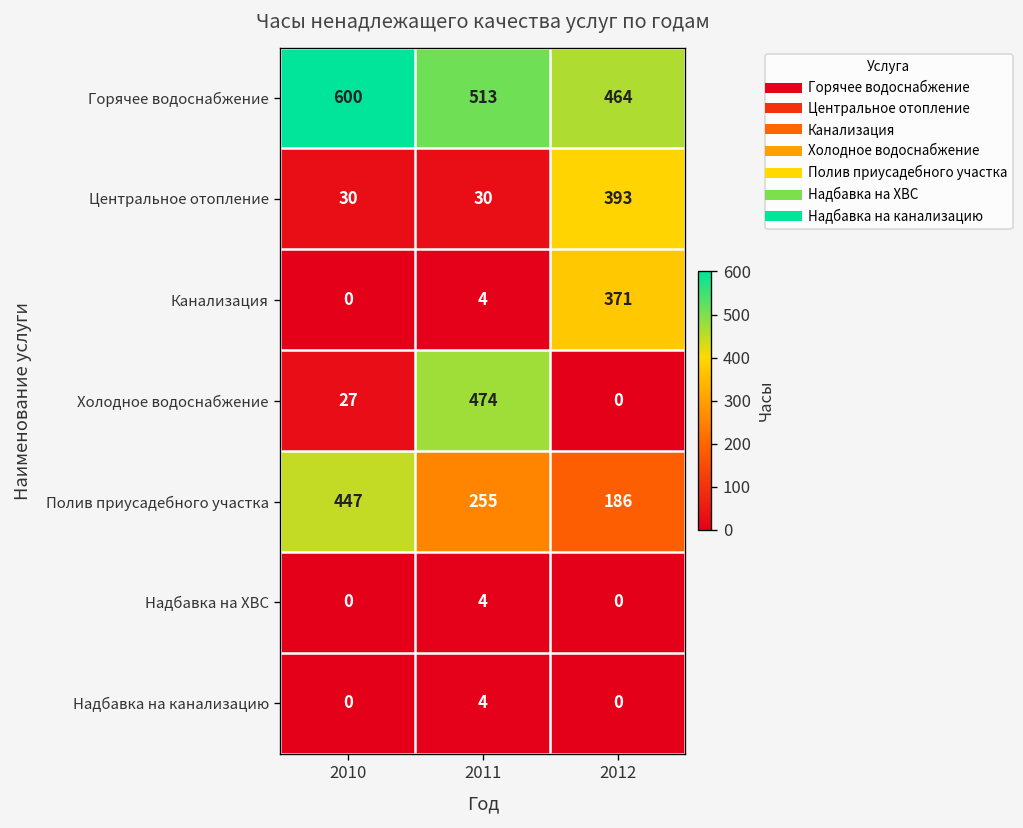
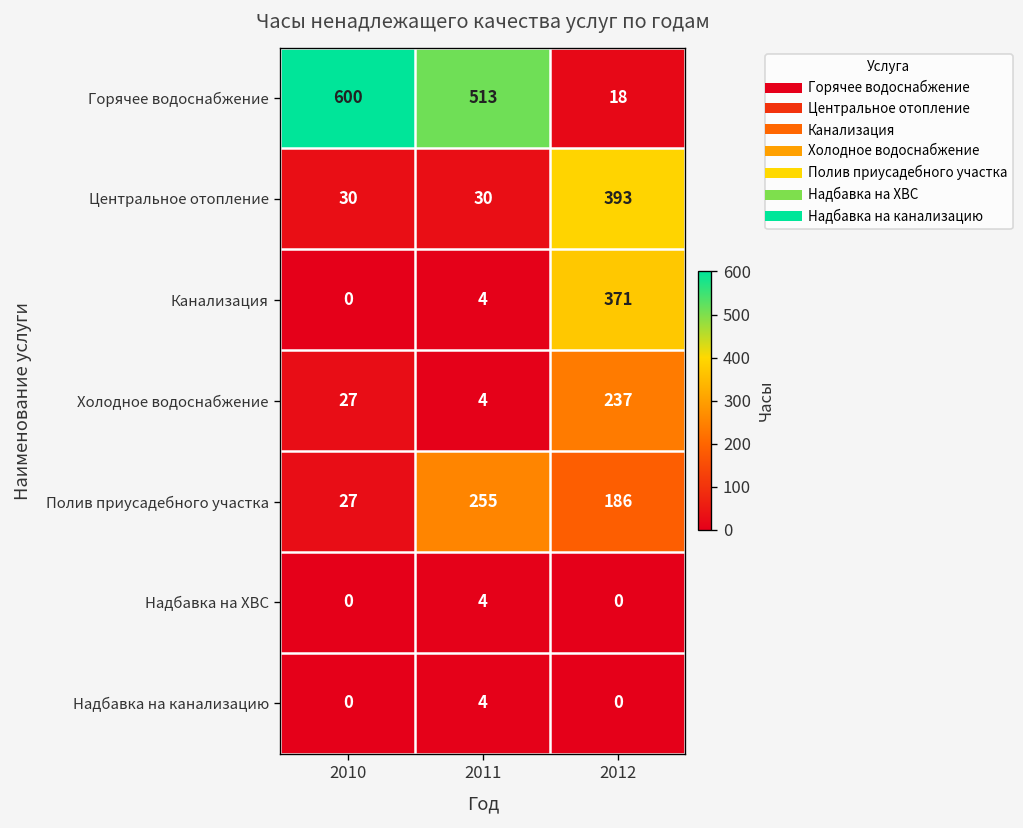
Горячее водоснабжение, 2012: 464 -> 18
Холодное водоснабжение, 2011: 474 -> 4
Холодное водоснабжение, 2012: 0 -> 237
Полив приусадебного участка, 2010: 447 -> 27
